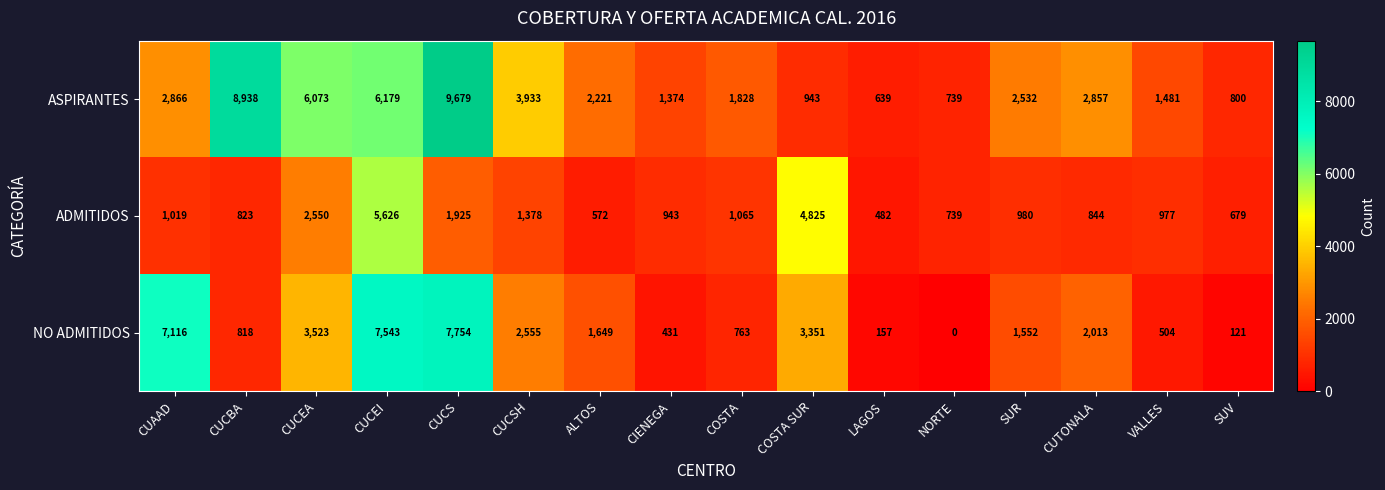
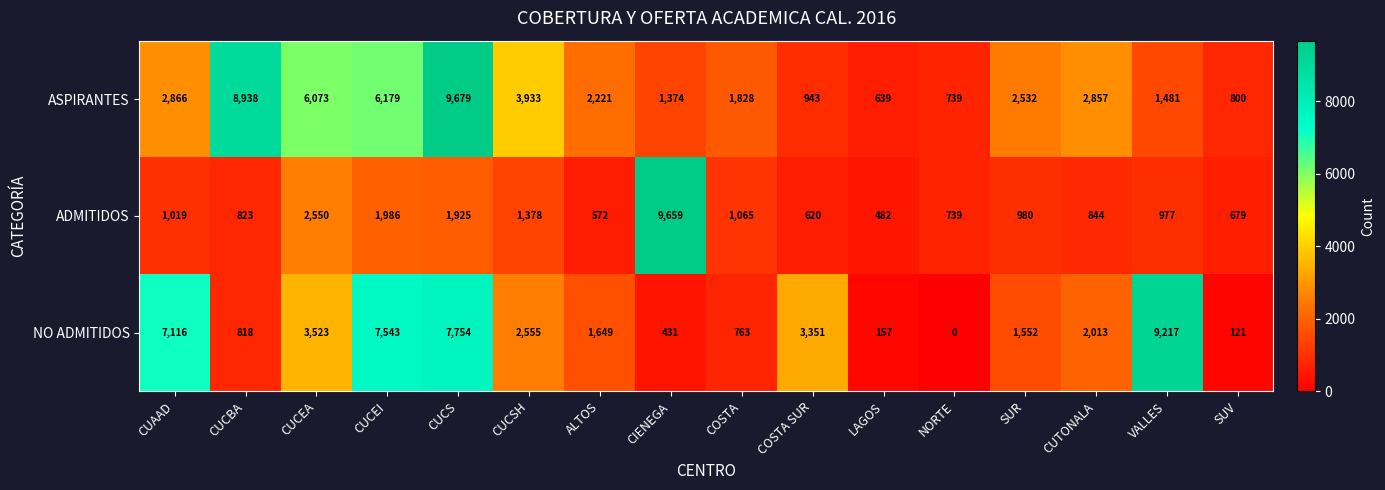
ADMITIDOS, CUCEI: 5,626 -> 1,986
ADMITIDOS, CIENEGA: 943 -> 9,659
ADMITIDOS, COSTA SUR: 4,825 -> 620
NO ADMITIDOS, VALLES: 504 -> 9,217
